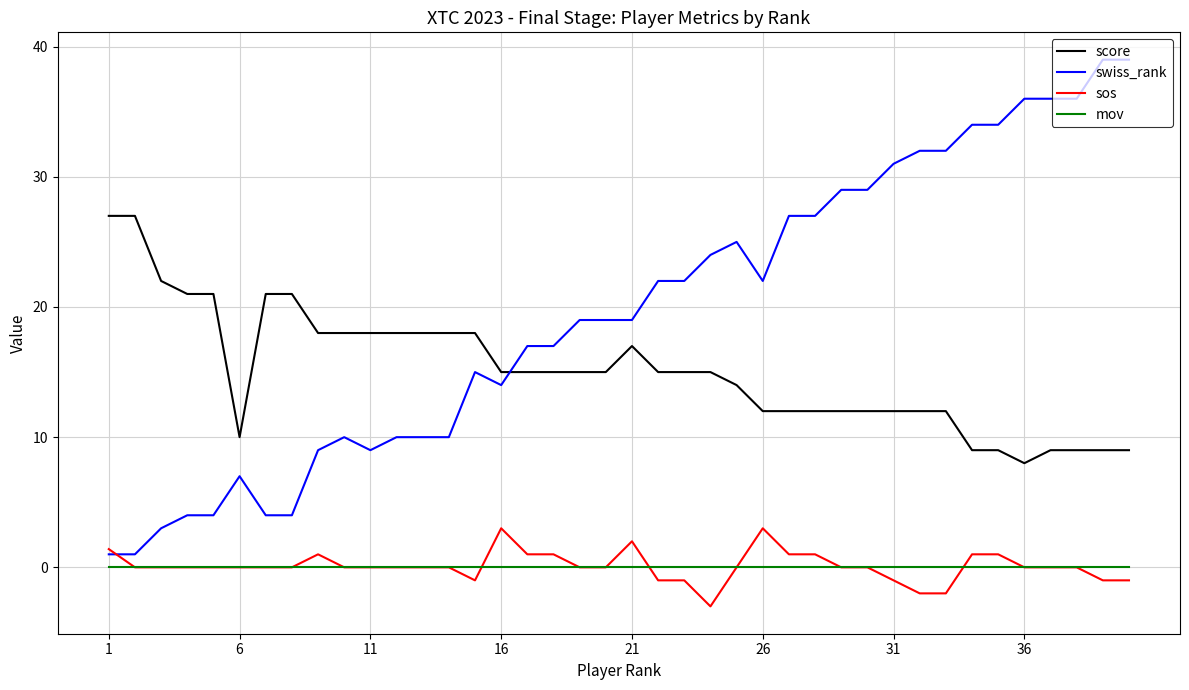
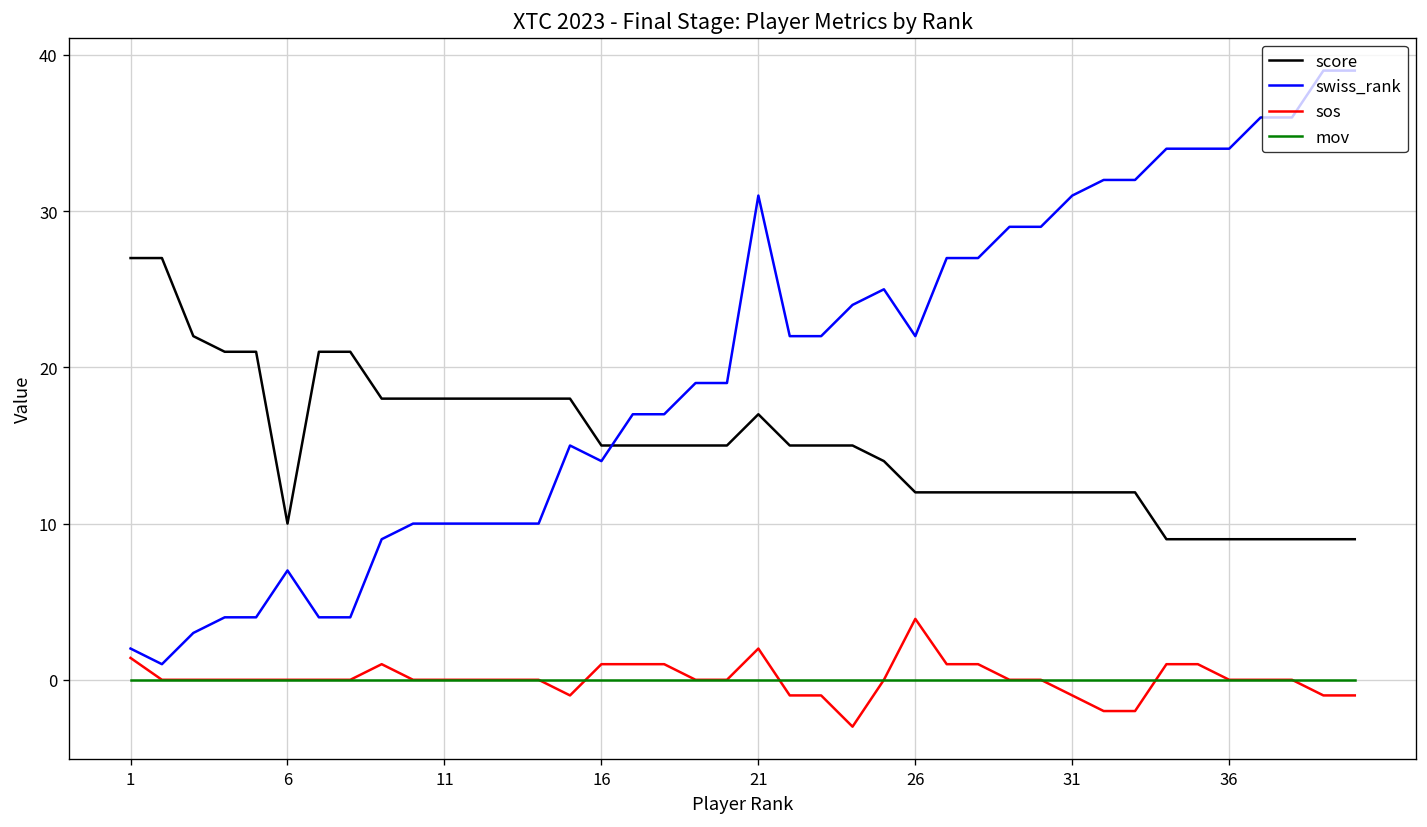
swiss_rank, 1: 1 -> 2
swiss_rank, 11: 9 -> 10
sos, 16: 3 -> 1
swiss_rank, 21: 19 -> 31
sos, 26: 3.0 -> 3.9
score, 36: 8 -> 9
swiss_rank, 36: 36 -> 34
